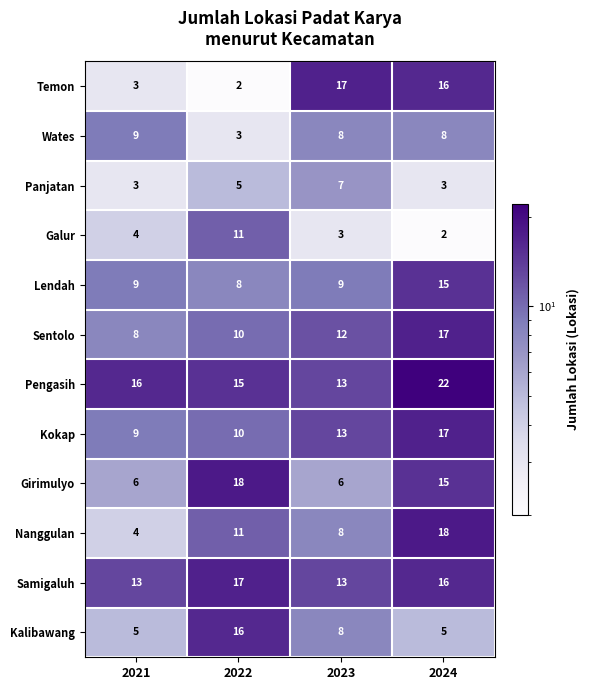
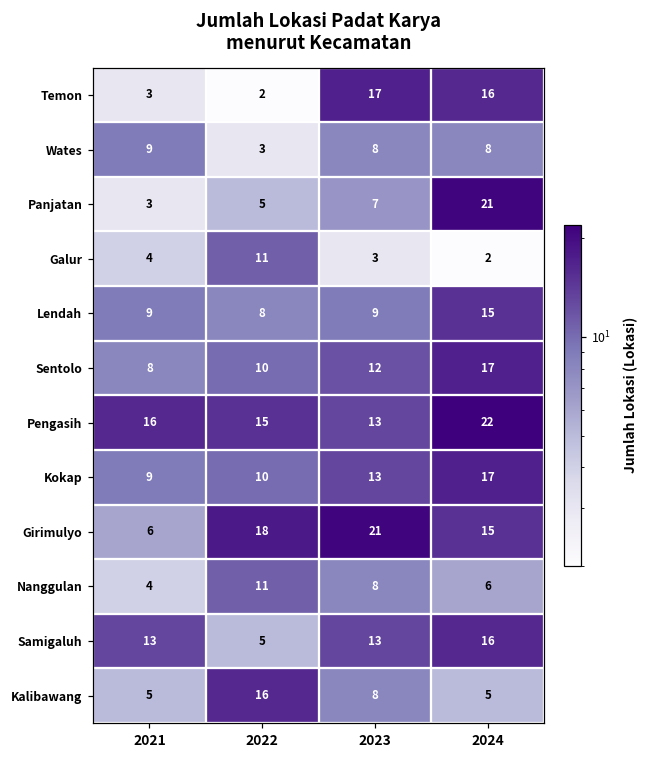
Panjatan, 2024: 3 -> 21
Girimulyo, 2023: 6 -> 21
Nanggulan, 2024: 18 -> 6
Samigaluh, 2022: 17 -> 5
